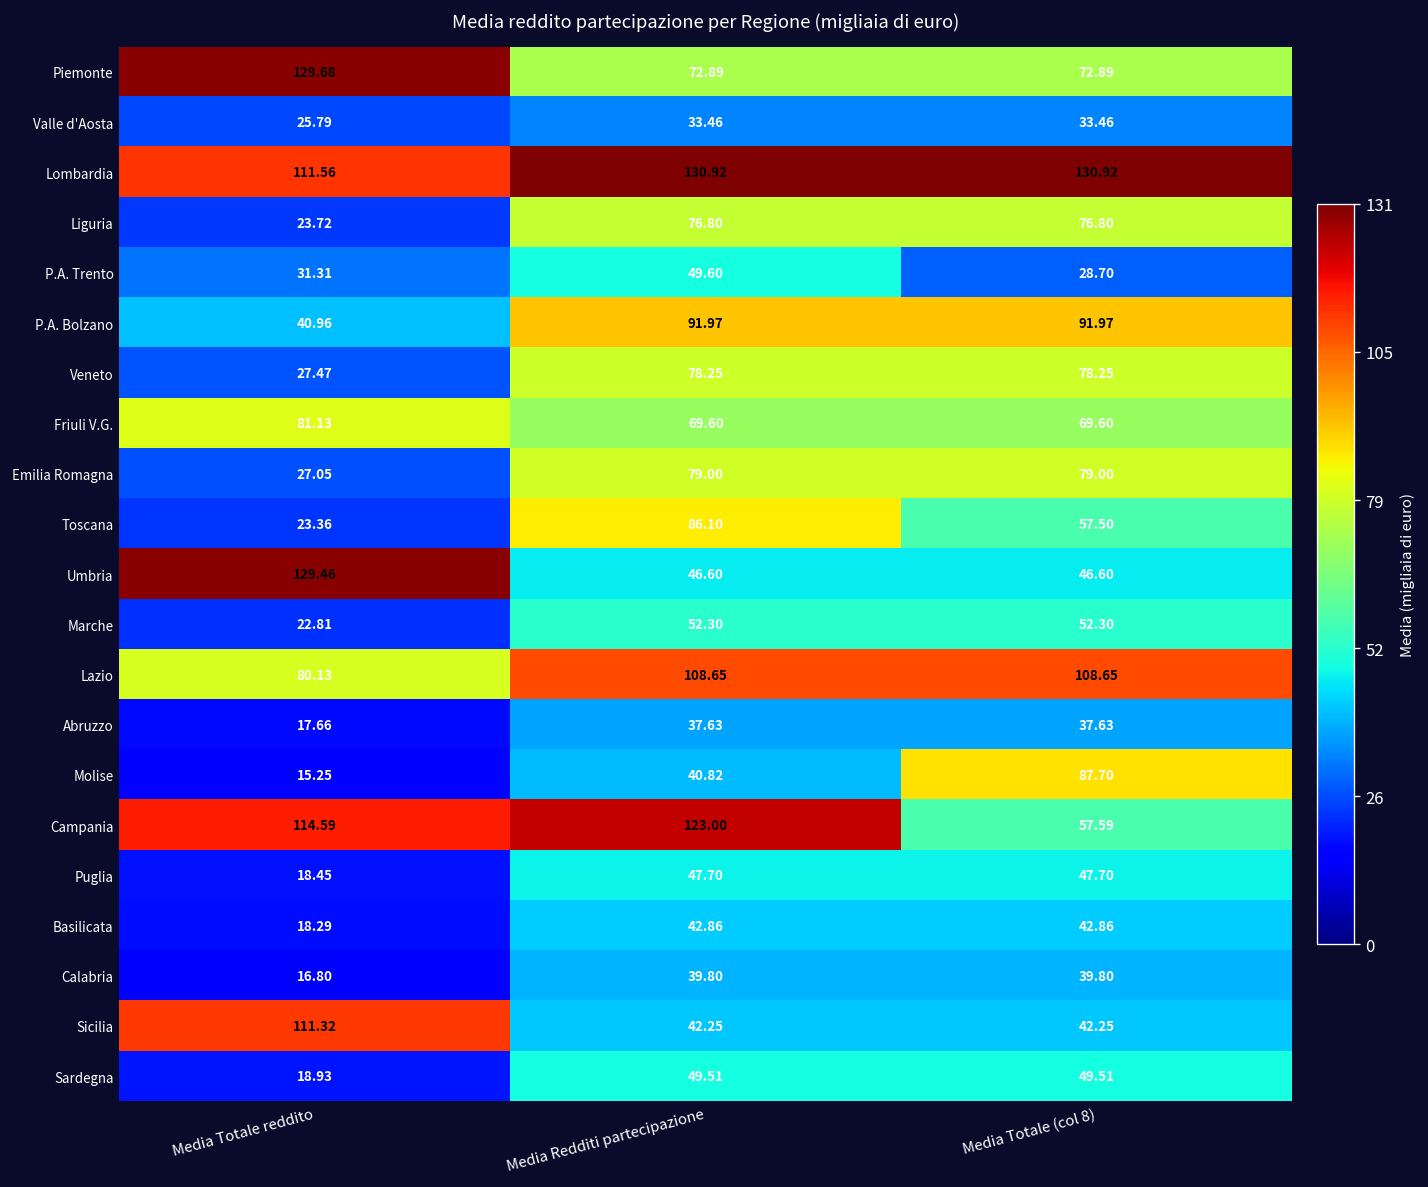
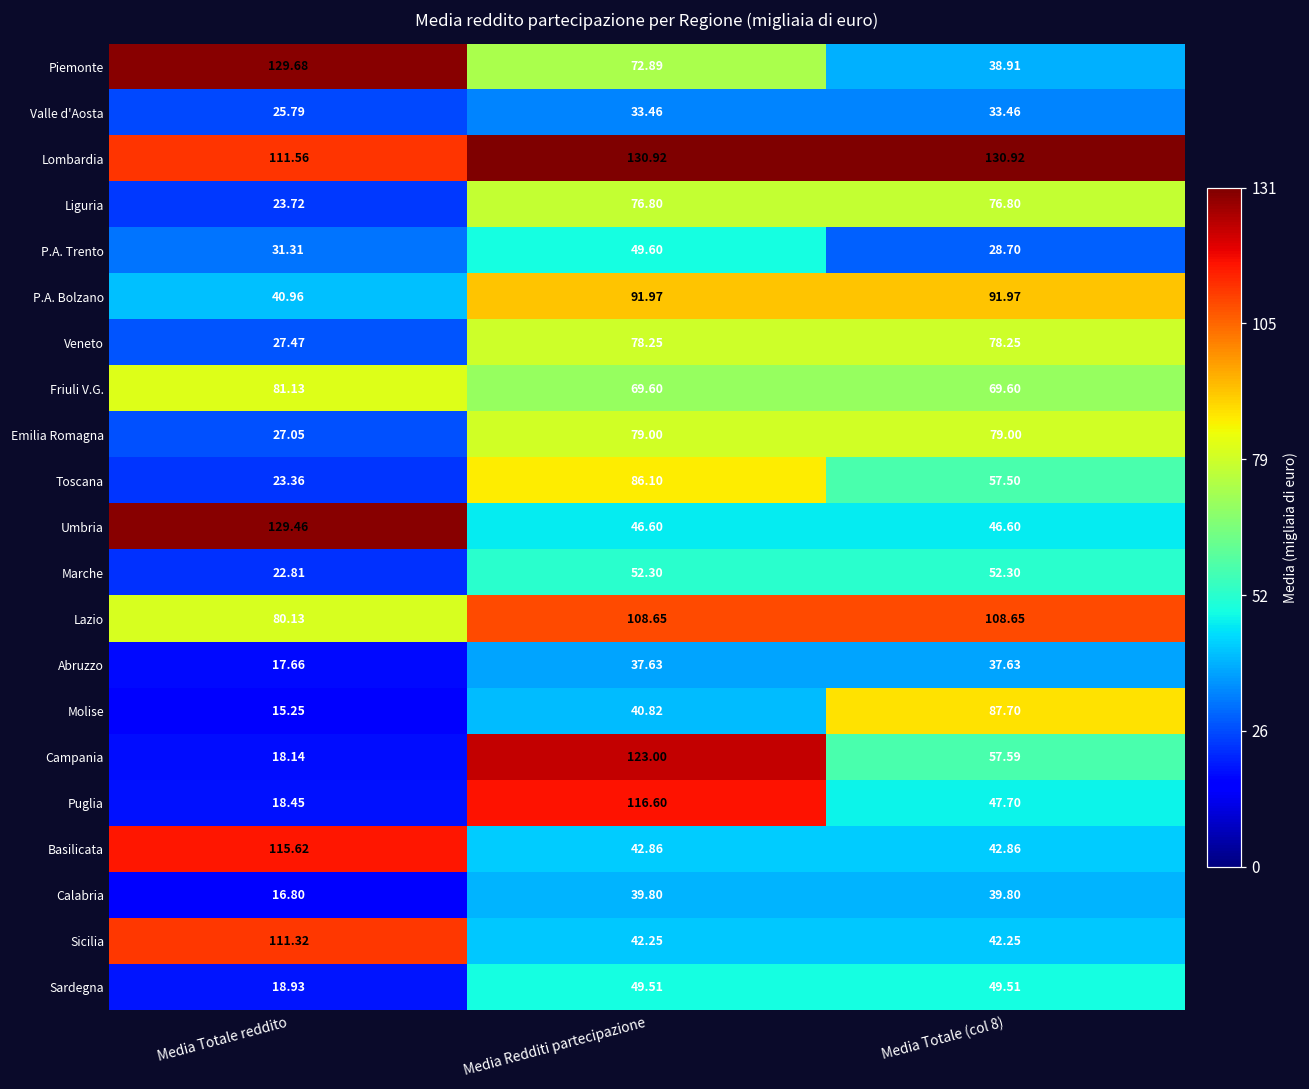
Piemonte, Media Totale (col 8): 72.89 -> 38.91
Campania, Media Totale reddito: 114.59 -> 18.14
Puglia, Media Redditi partecipazione: 47.70 -> 116.60
Basilicata, Media Totale reddito: 18.29 -> 115.62
